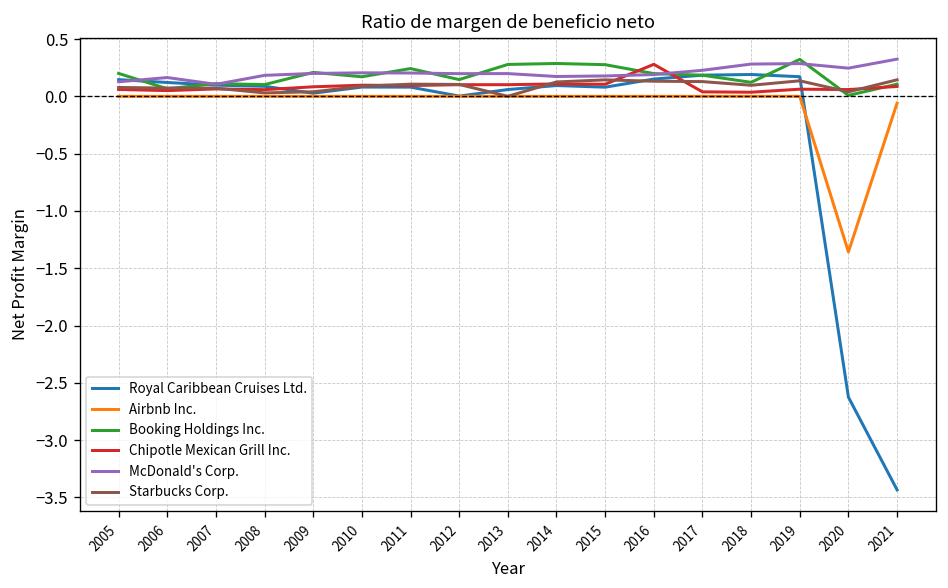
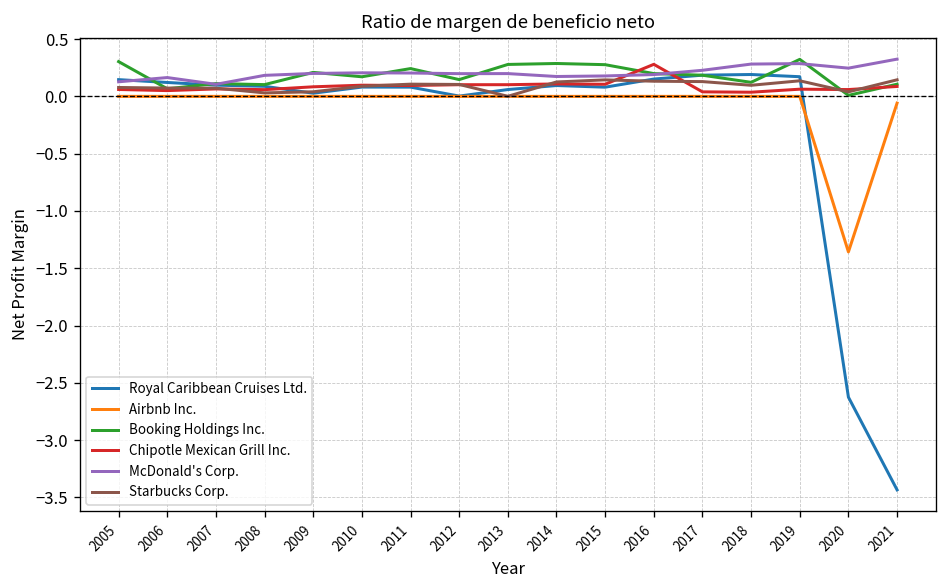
Booking Holdings Inc., 2005: 0.2 -> 0.3
